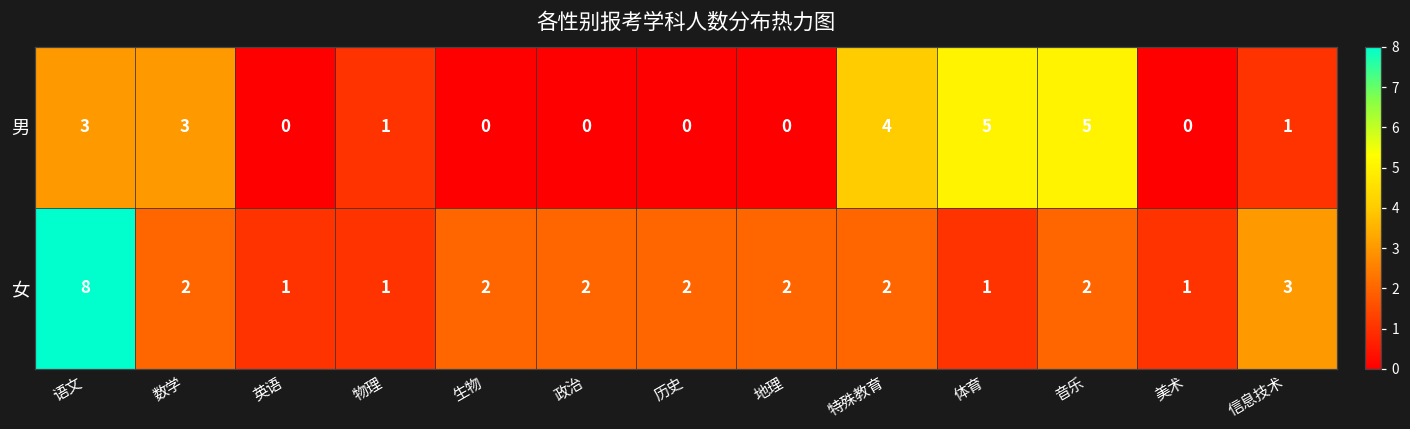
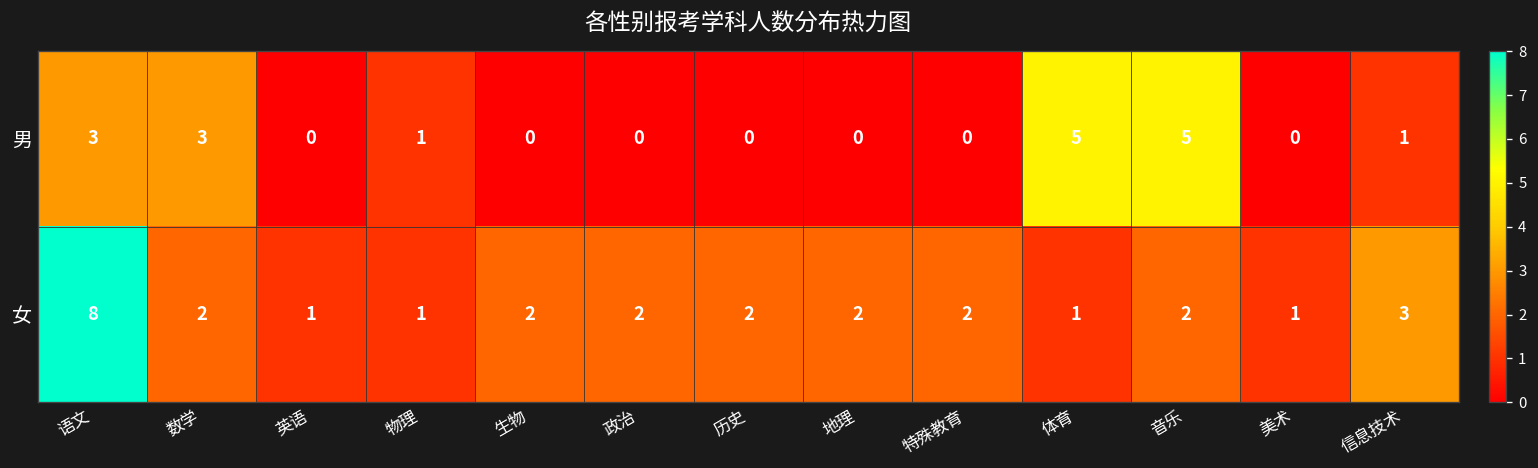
男, 特殊教育: 4 -> 0
